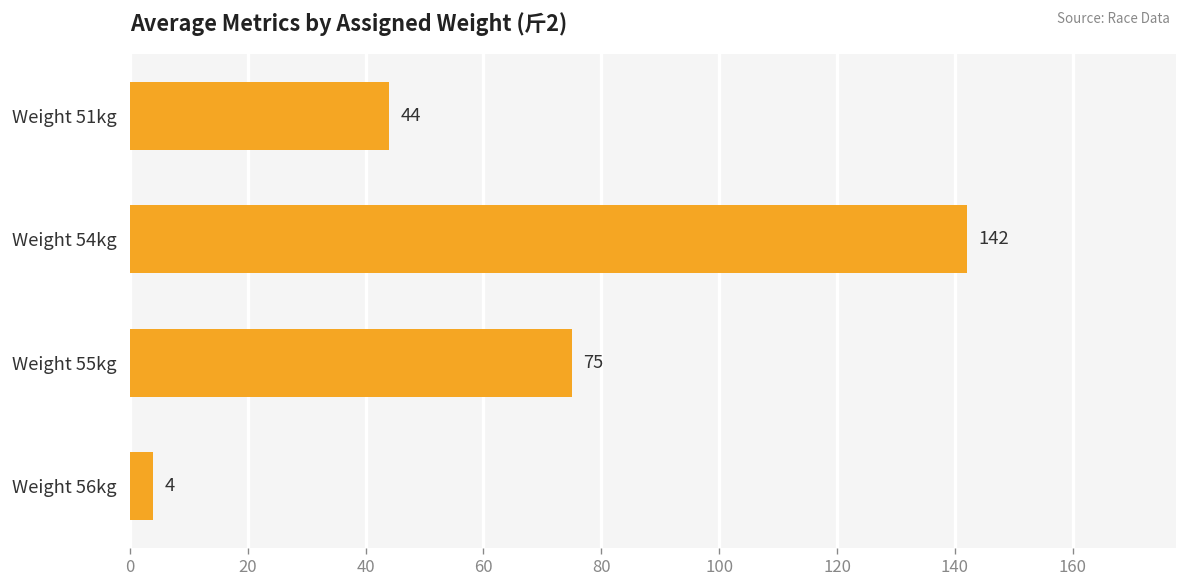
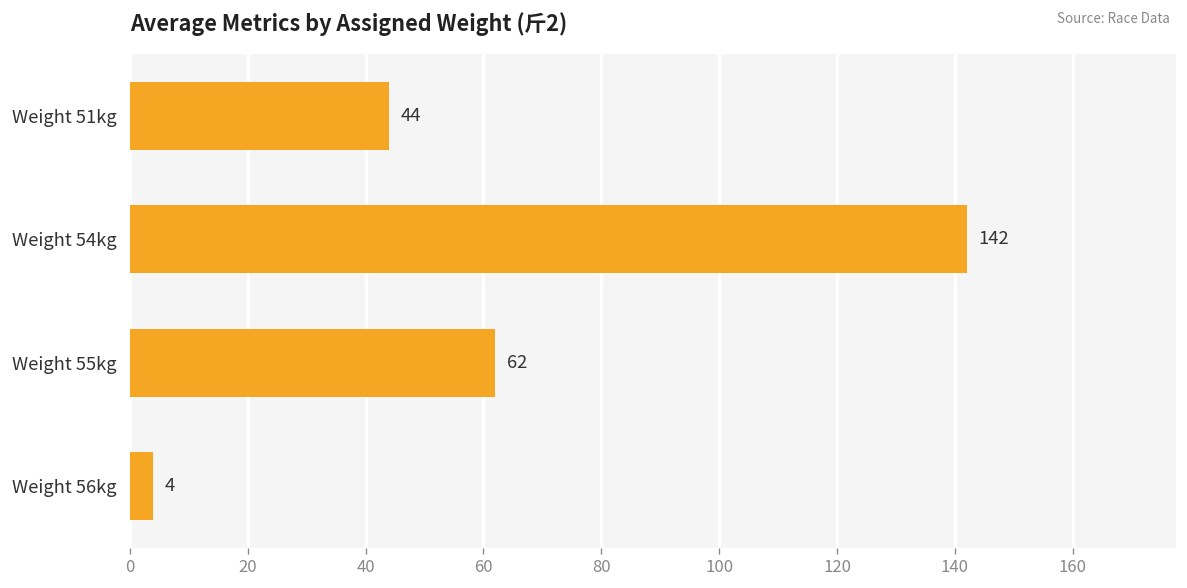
Weight 55kg: 75 -> 62
